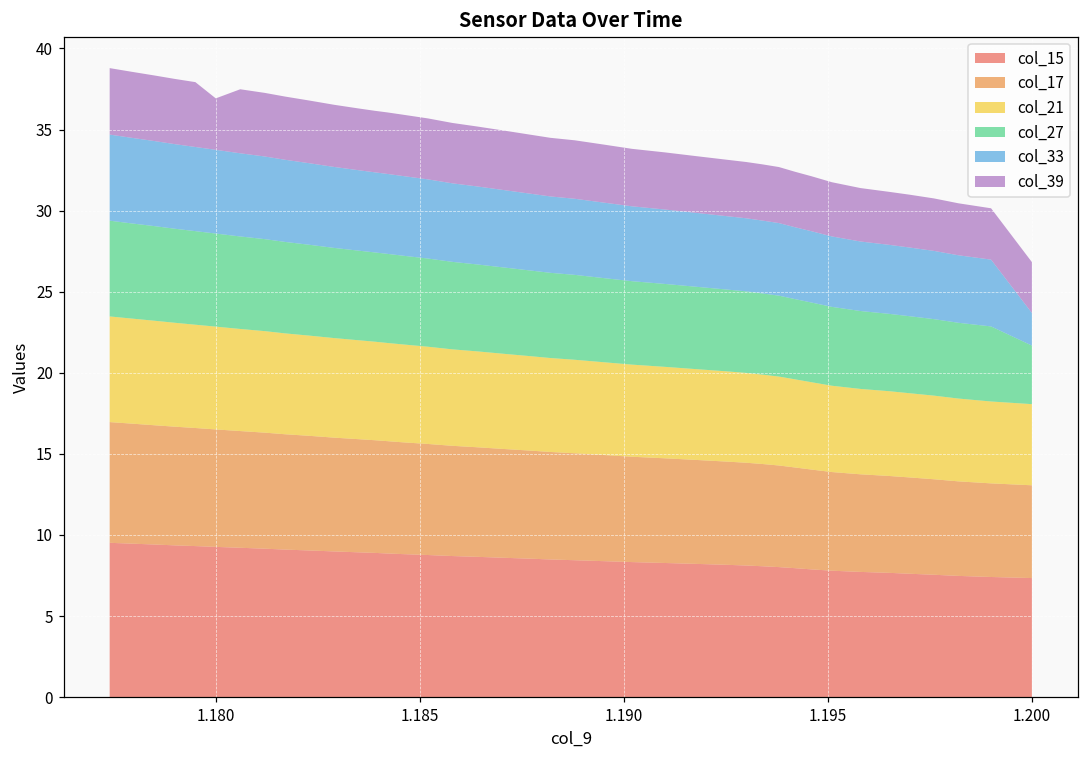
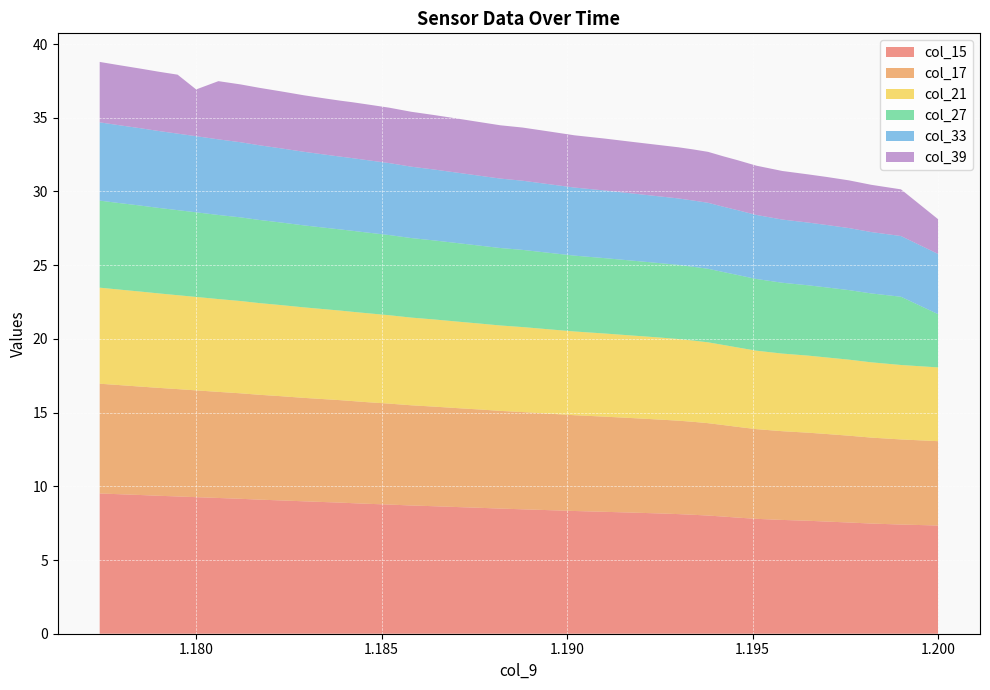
col_33, 1.200: 2.0 -> 4.1
col_39, 1.200: 3.1 -> 2.4
